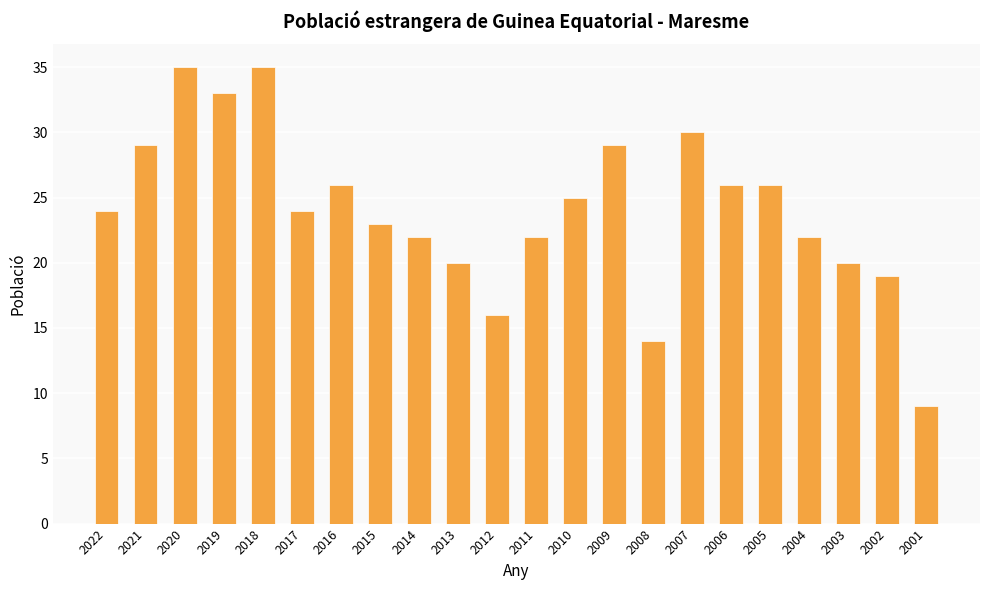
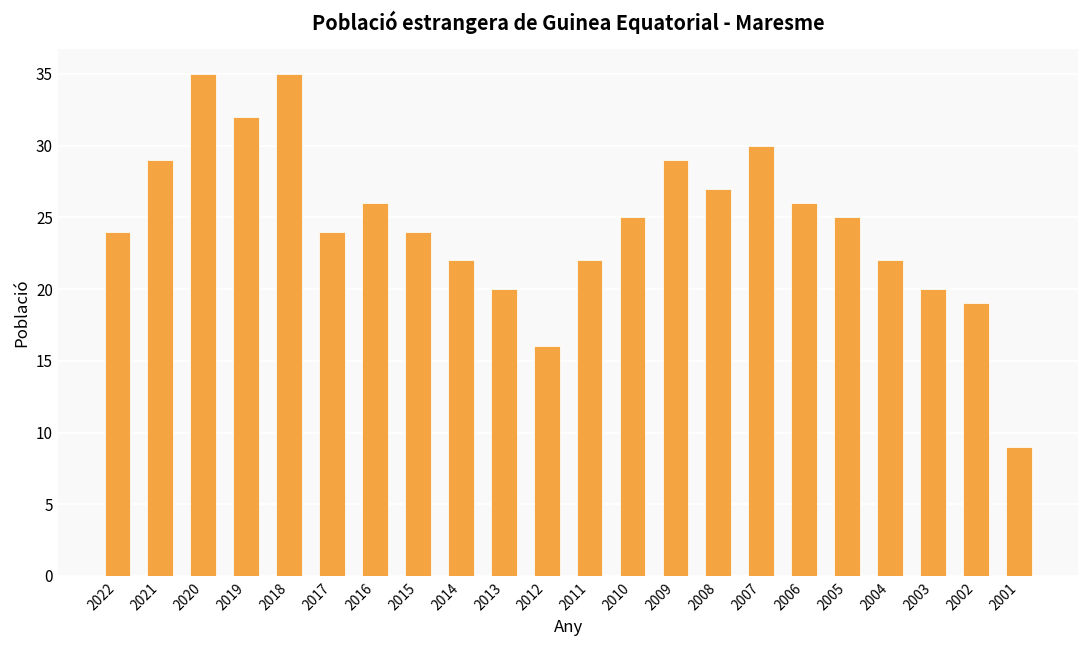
2019: 33 -> 32
2015: 23 -> 24
2008: 14 -> 27
2005: 26 -> 25
